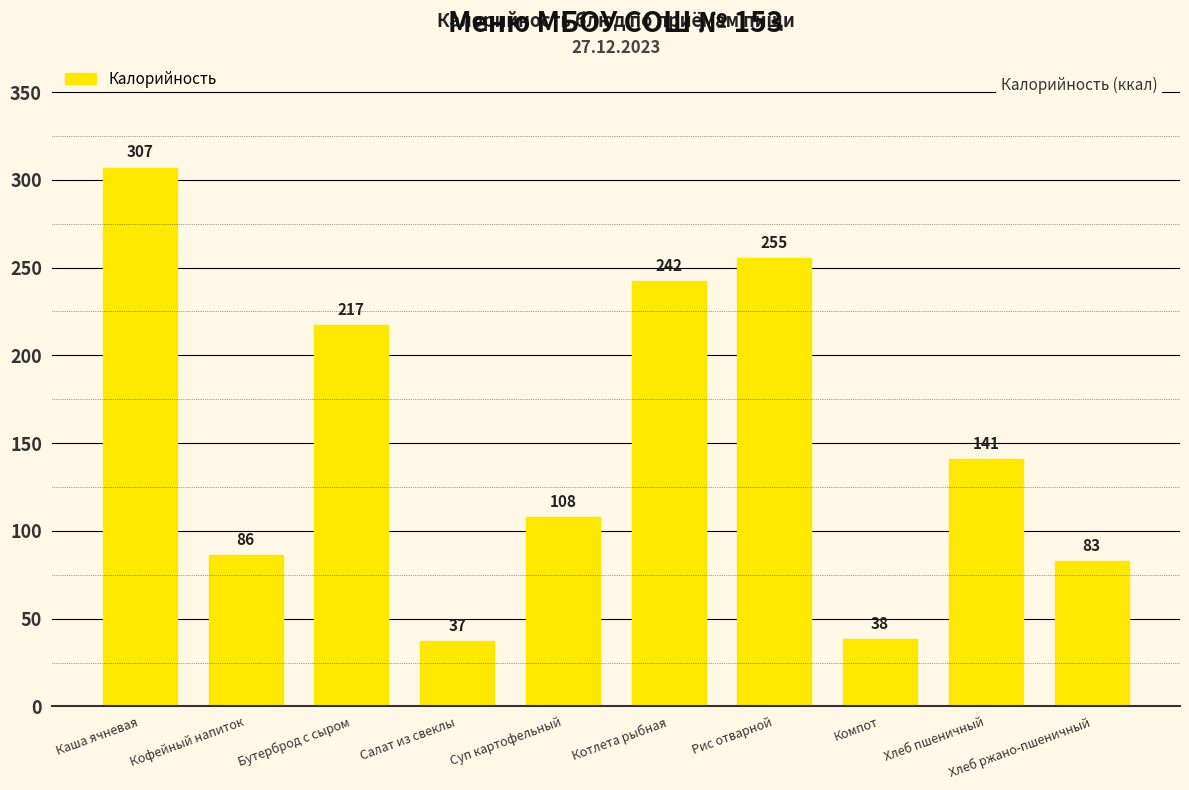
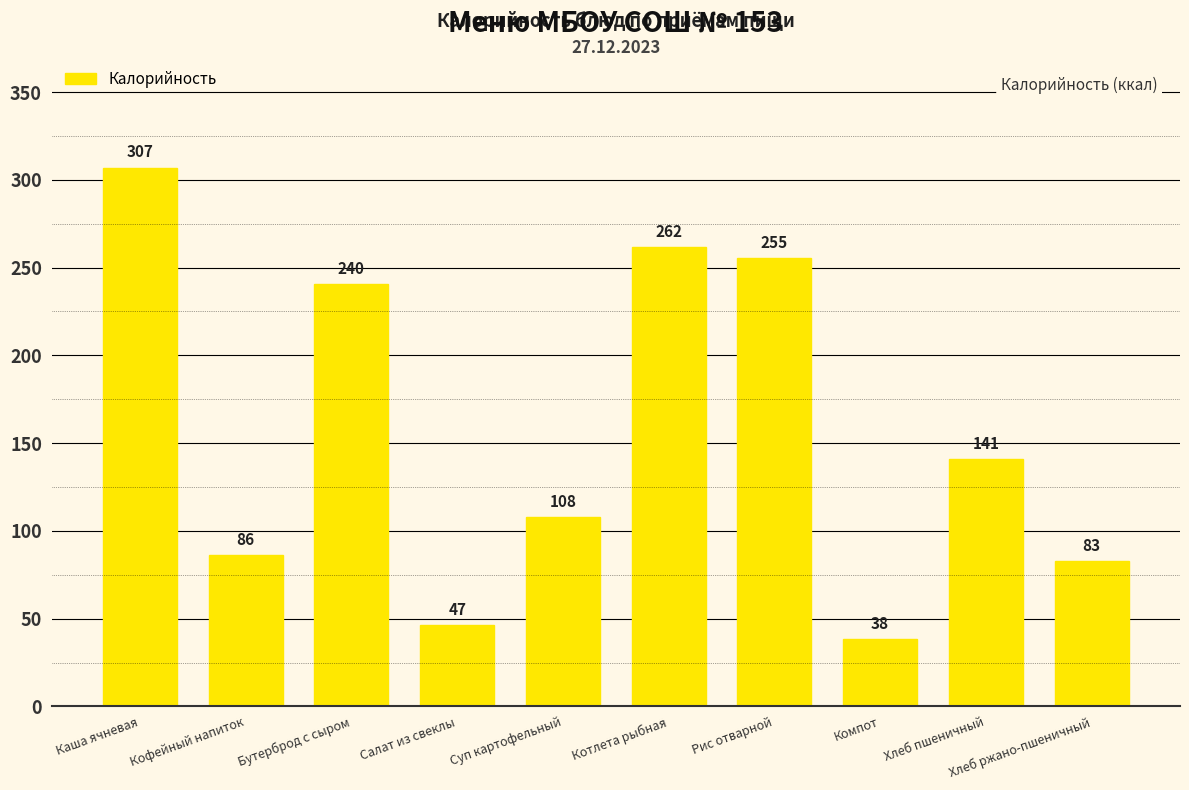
Бутерброд с сыром: 217 -> 240
Салат из свеклы: 37 -> 47
Котлета рыбная: 242 -> 262
